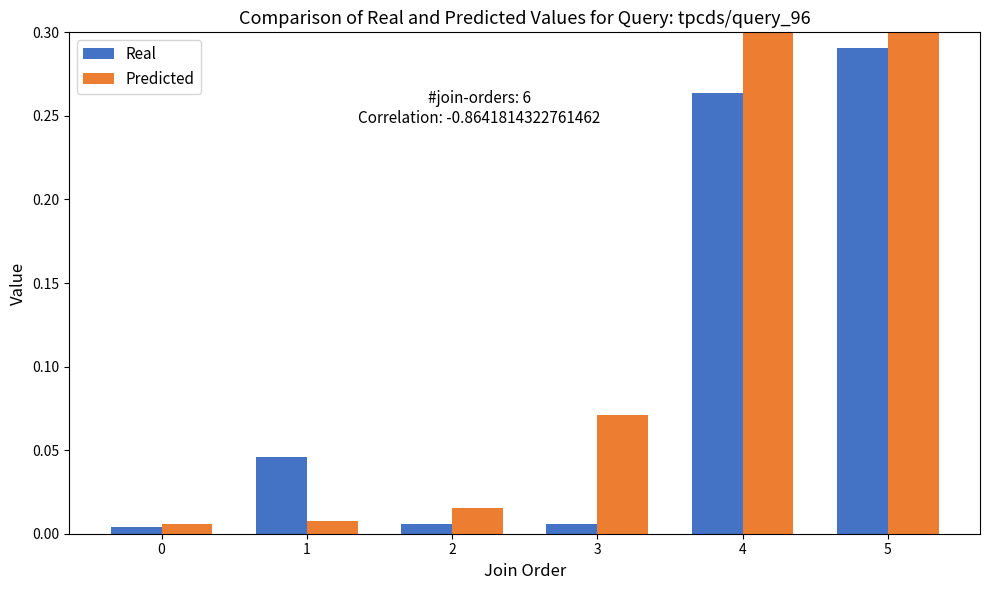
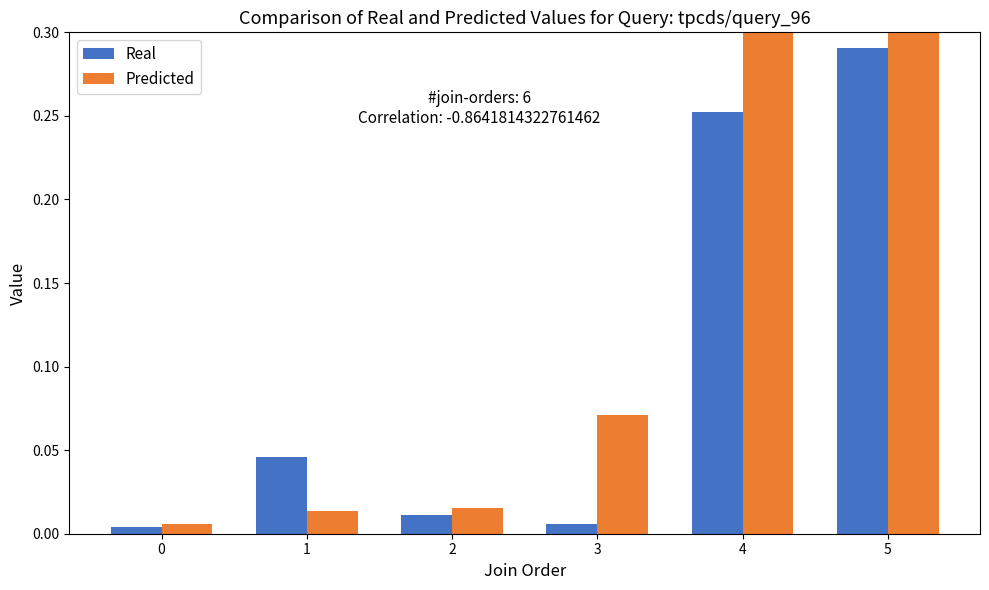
Predicted, 1: 0.008 -> 0.013
Real, 2: 0.006 -> 0.011
Real, 4: 0.264 -> 0.252
